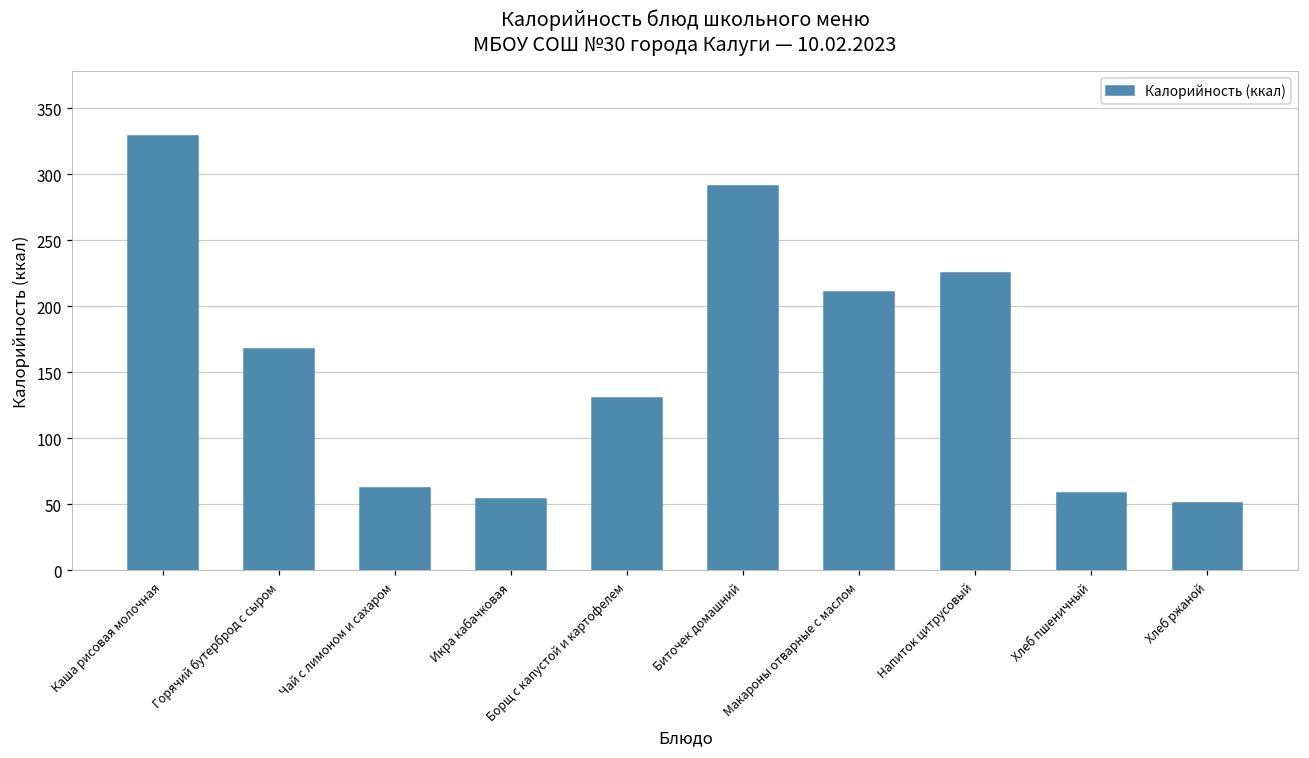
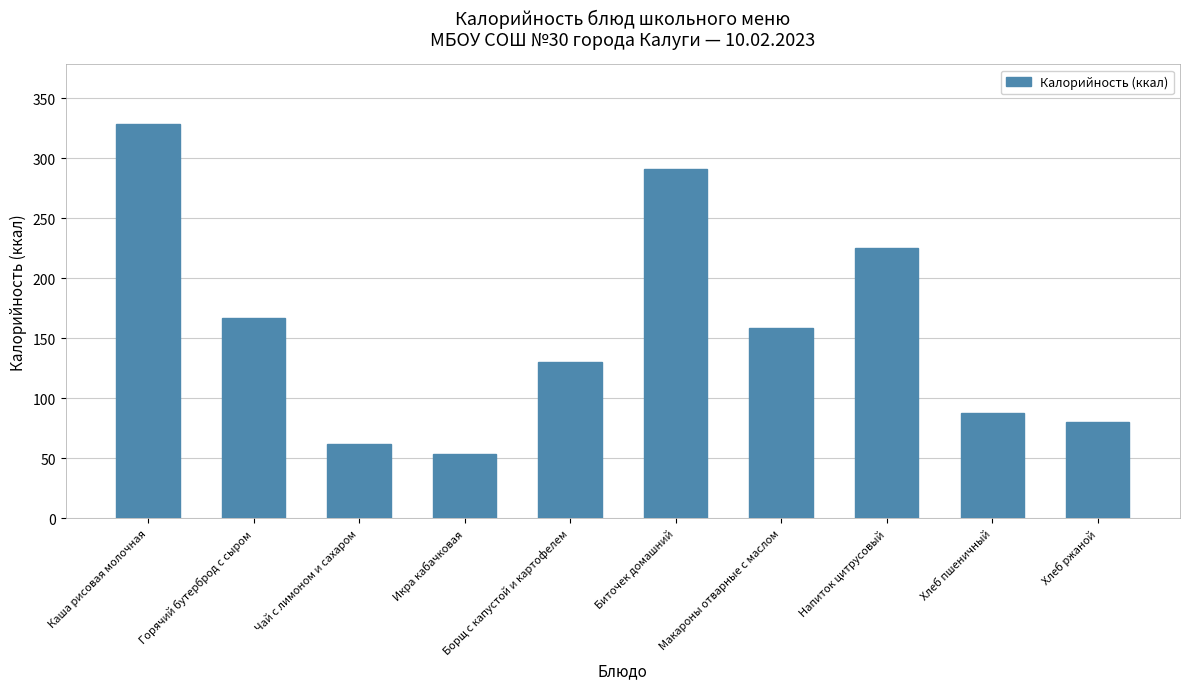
Макароны отварные с маслом: 211 -> 159
Хлеб пшеничный: 58 -> 88
Хлеб ржаной: 51 -> 80
